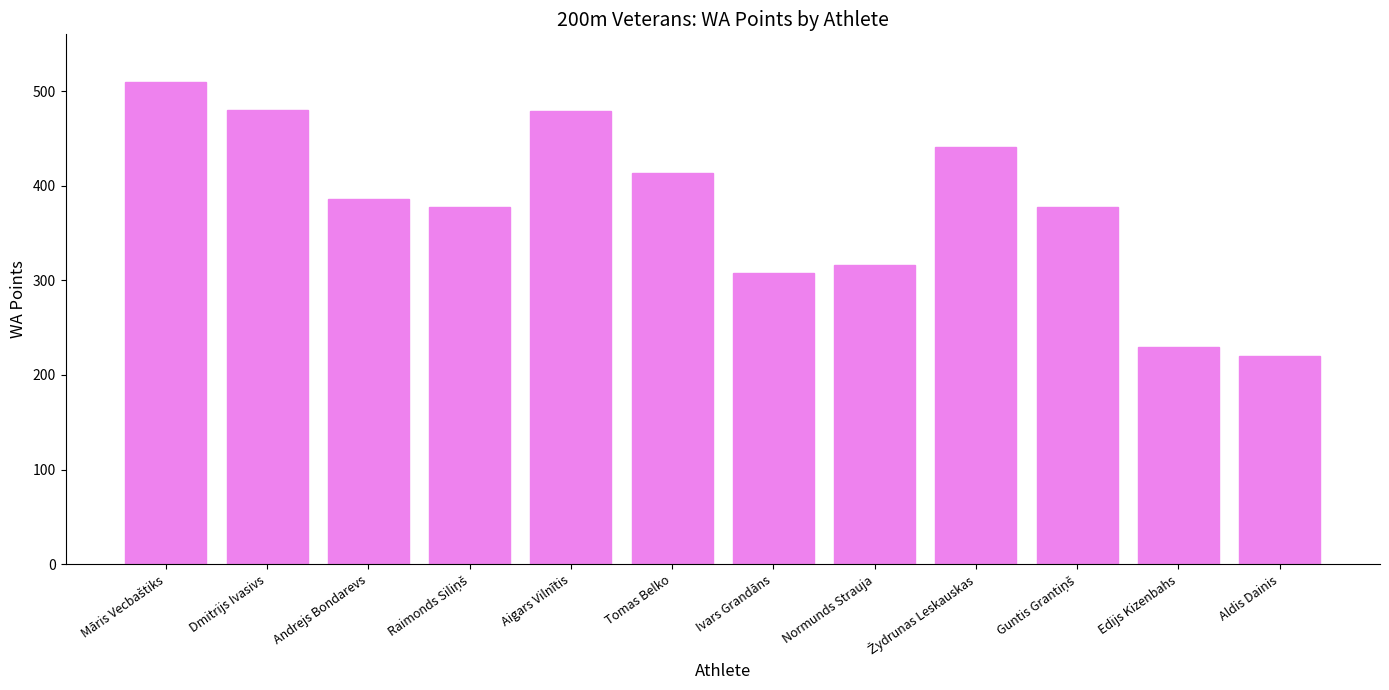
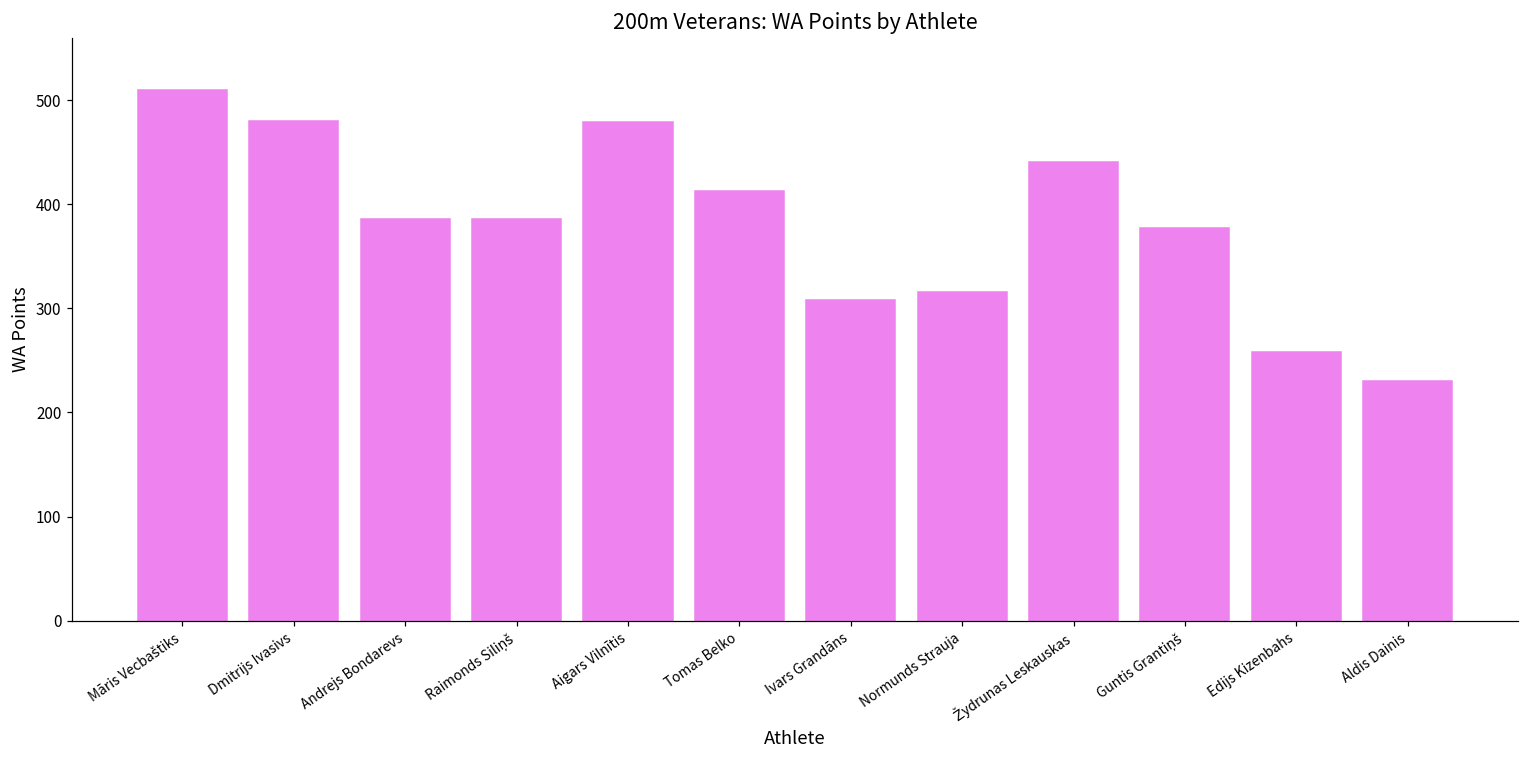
Raimonds Siliņš: 380 -> 390
Edijs Kizenbahs: 230 -> 260
Aldis Dainis: 220 -> 230
